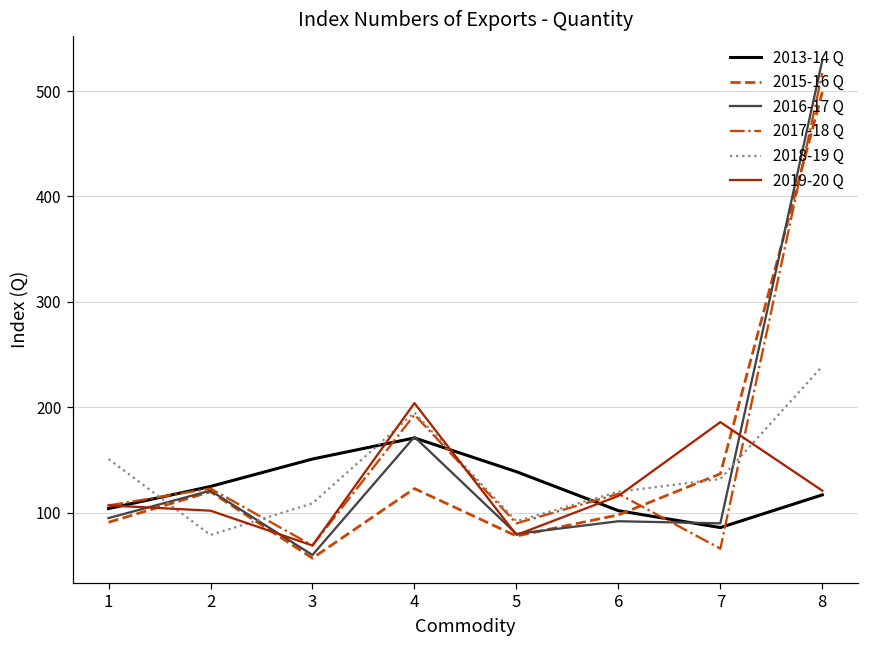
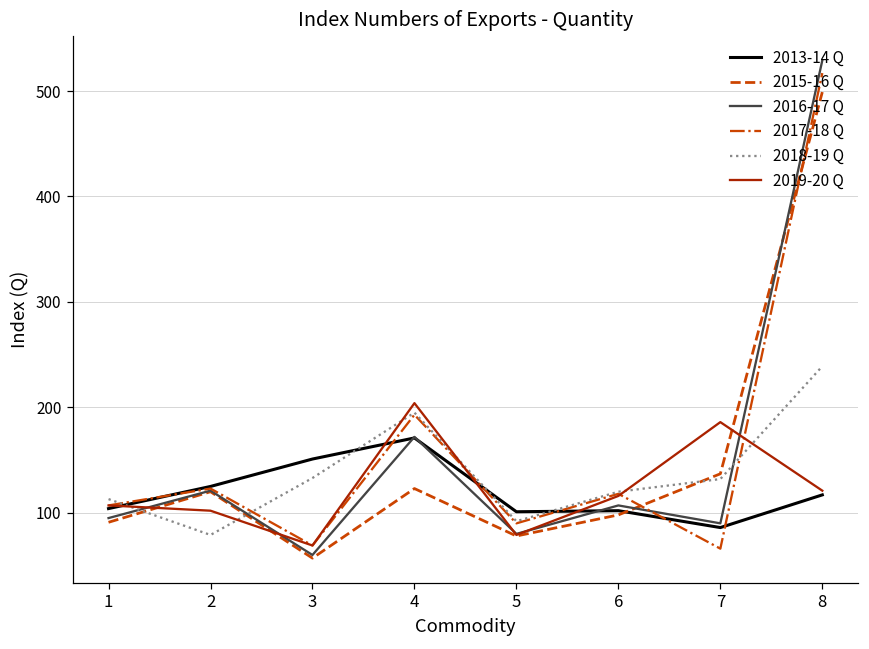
2018-19 Q, 1: 150 -> 110
2018-19 Q, 3: 110 -> 130
2013-14 Q, 5: 140 -> 100
2016-17 Q, 6: 90 -> 110
